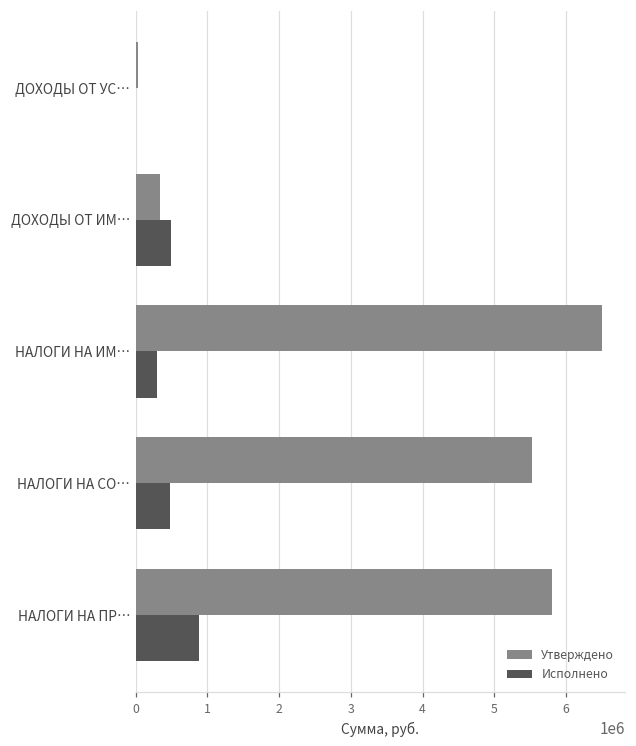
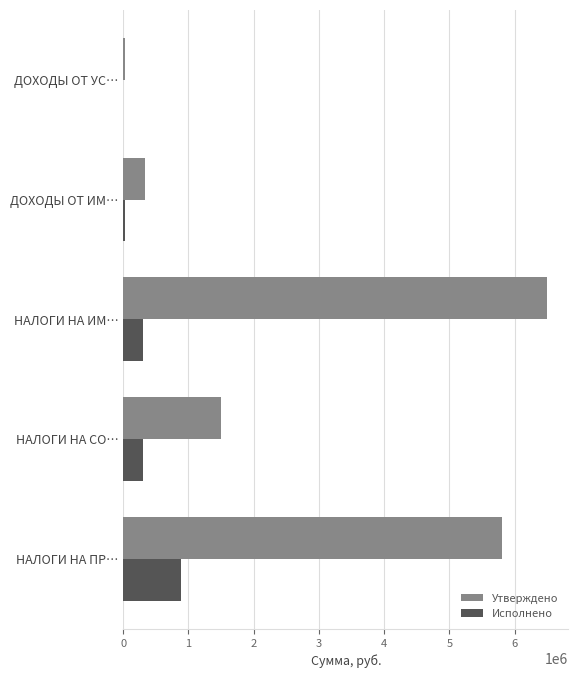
Исполнено, ДОХОДЫ ОТ ИМ…: 500000 -> 0
Утверждено, НАЛОГИ НА СО…: 5500000 -> 1500000
Исполнено, НАЛОГИ НА СО…: 500000 -> 300000
